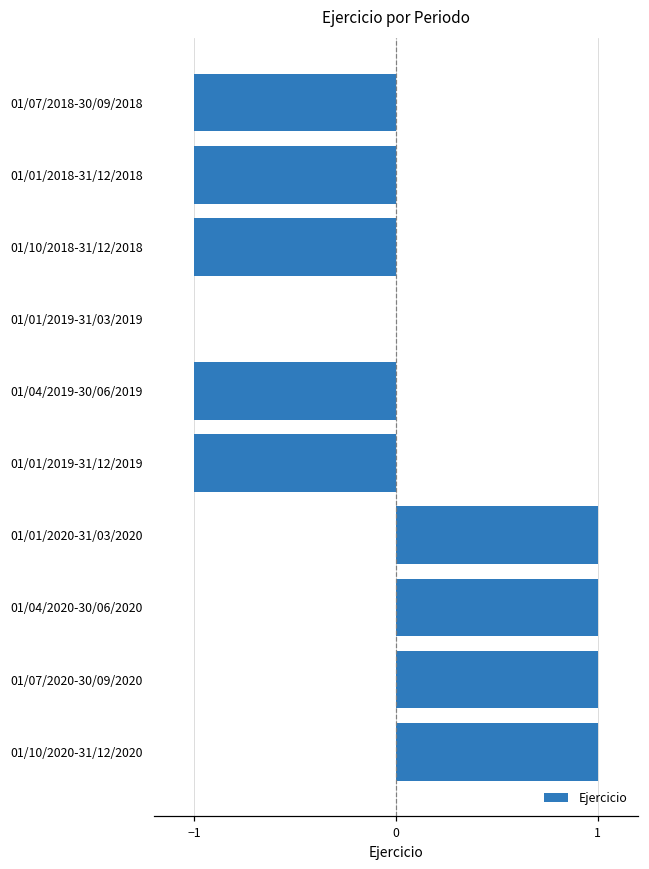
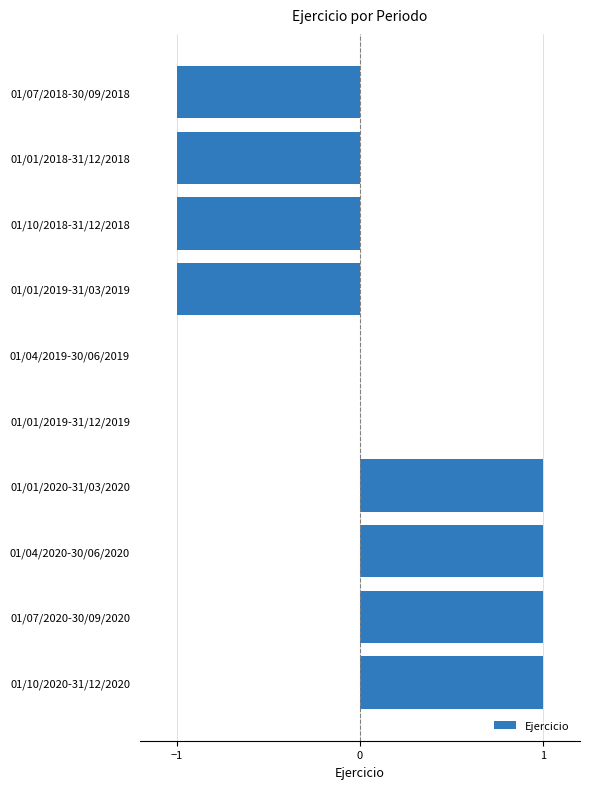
01/01/2019-31/03/2019: 0.00 -> -1.00
01/04/2019-30/06/2019: -1.00 -> 0.00
01/01/2019-31/12/2019: -1.00 -> 0.00
